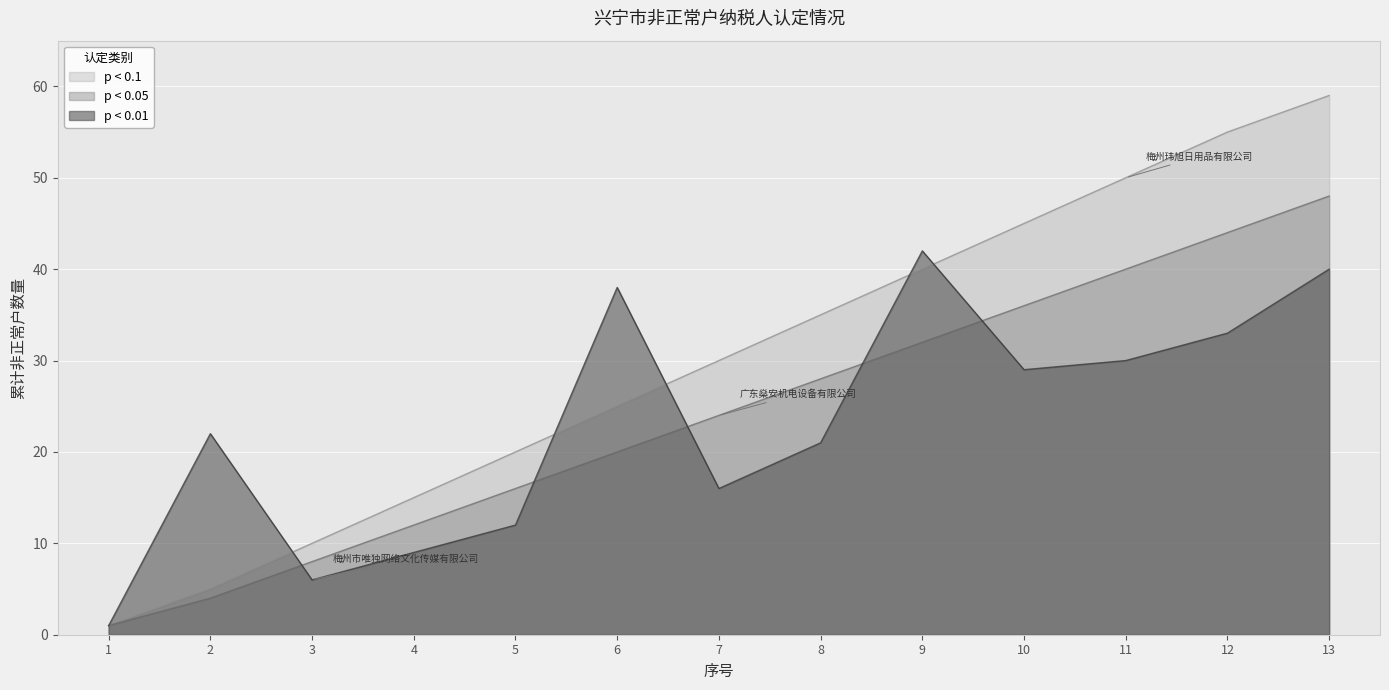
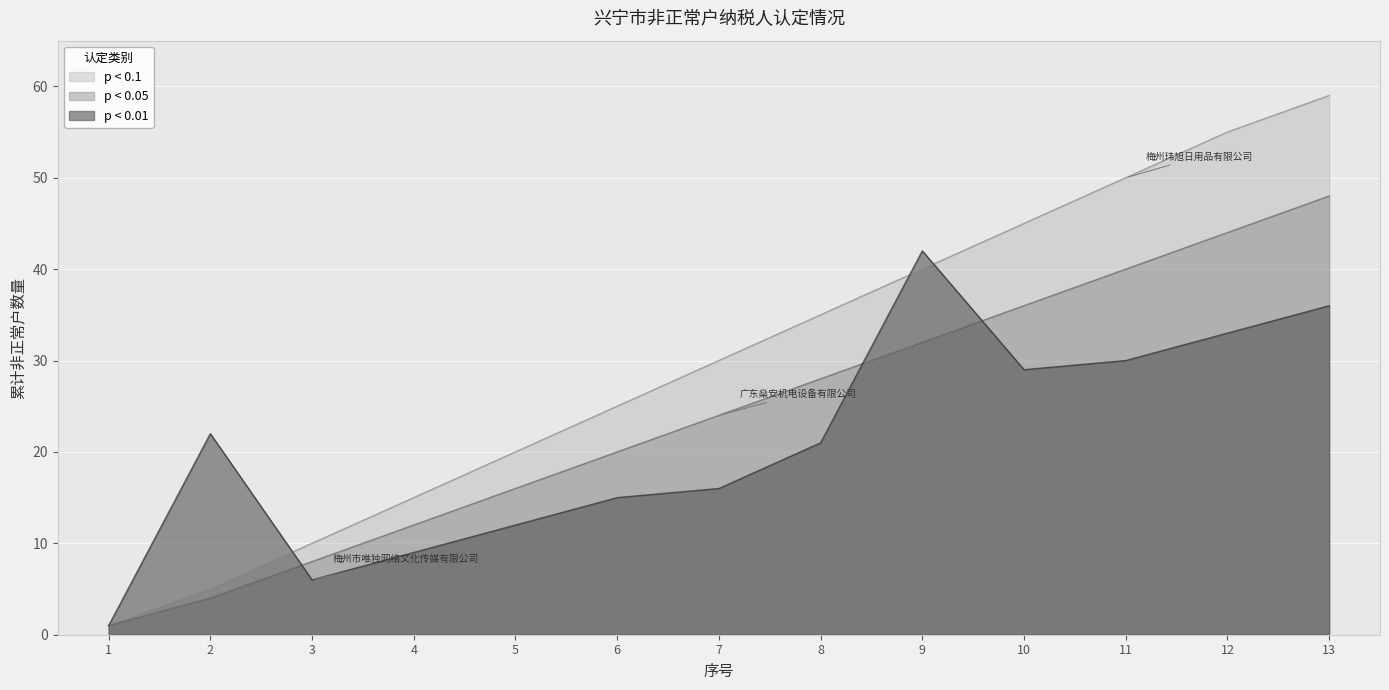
p < 0.01, 6: 38 -> 15
p < 0.01, 13: 40 -> 36
